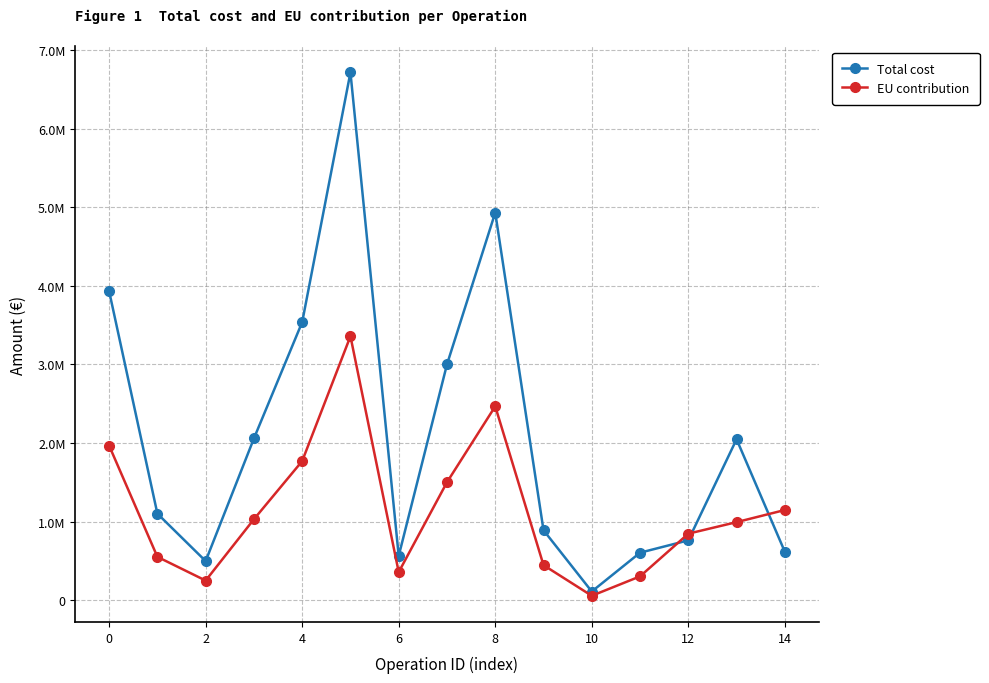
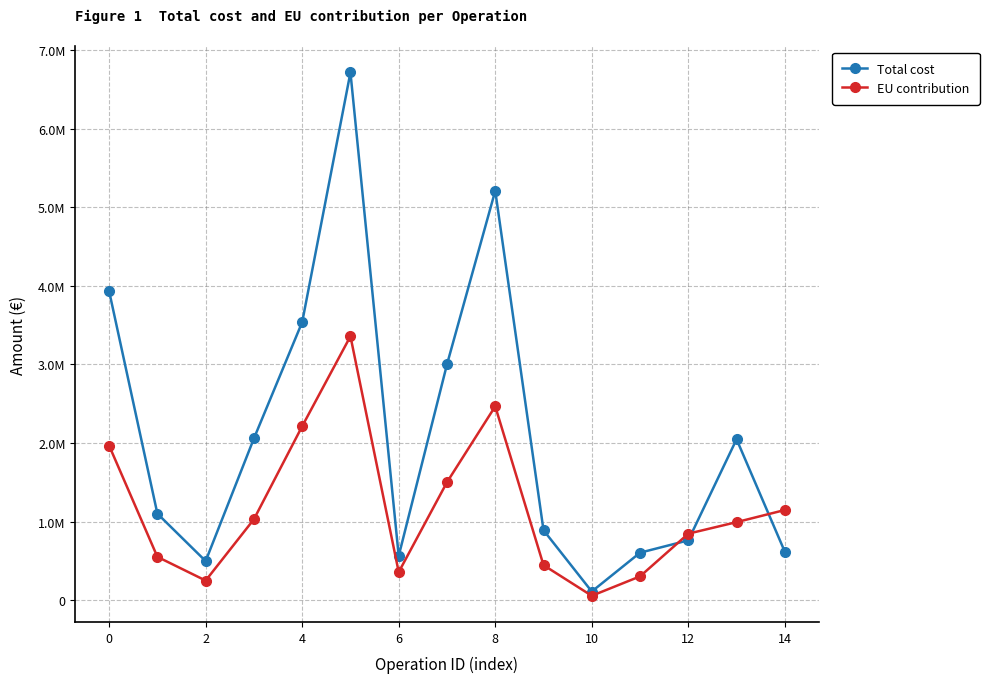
EU contribution, 4: 1800000 -> 2200000
Total cost, 8: 4900000 -> 5200000
